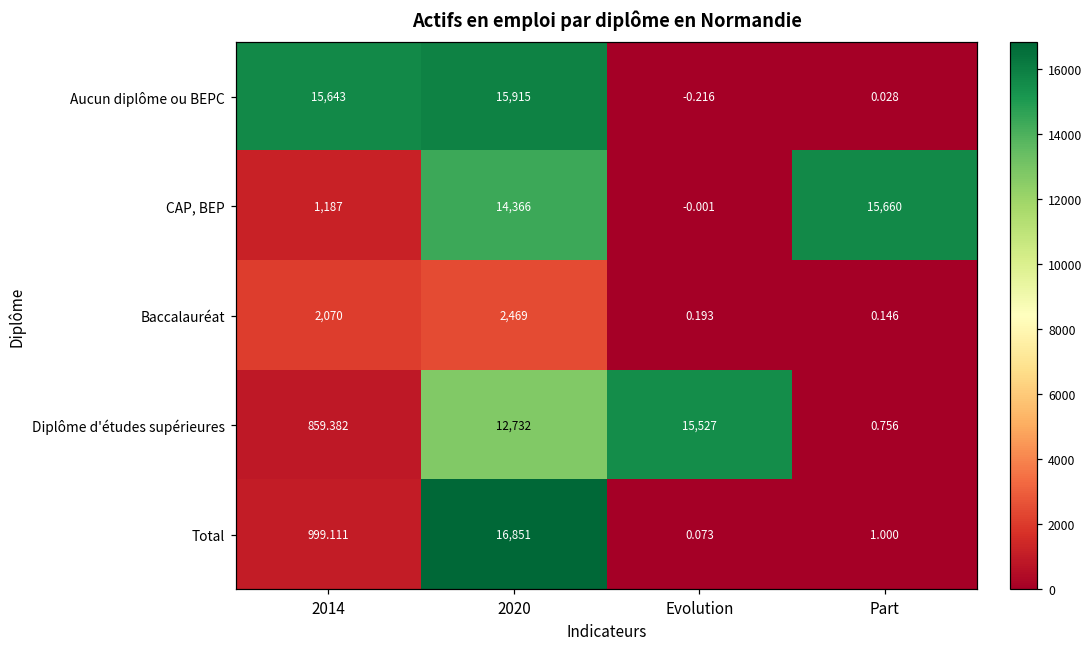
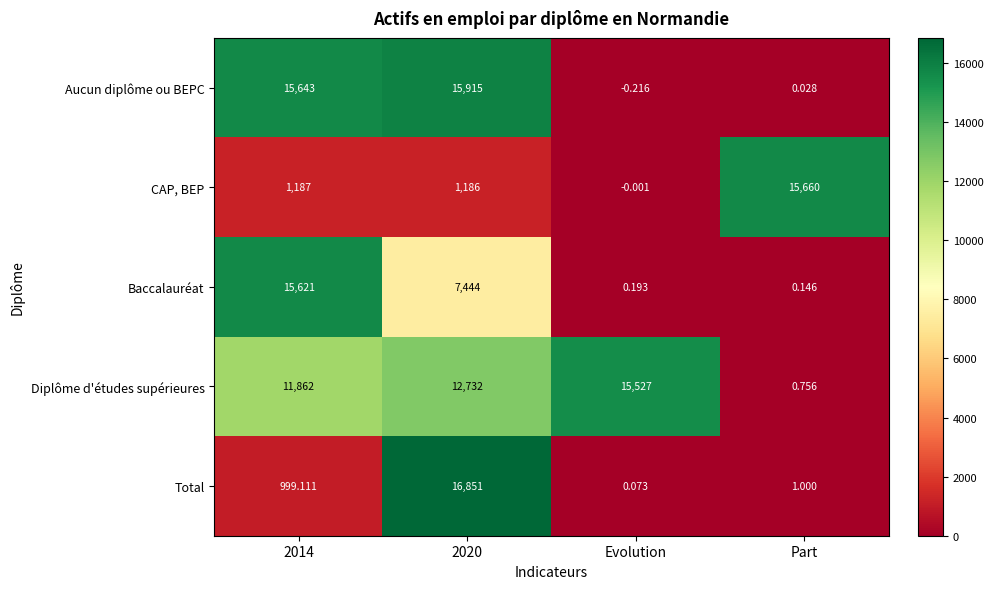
CAP, BEP, 2020: 14,366 -> 1,186
Baccalauréat, 2014: 2,070 -> 15,621
Baccalauréat, 2020: 2,469 -> 7,444
Diplôme d'études supérieures, 2014: 859.382 -> 11,862
